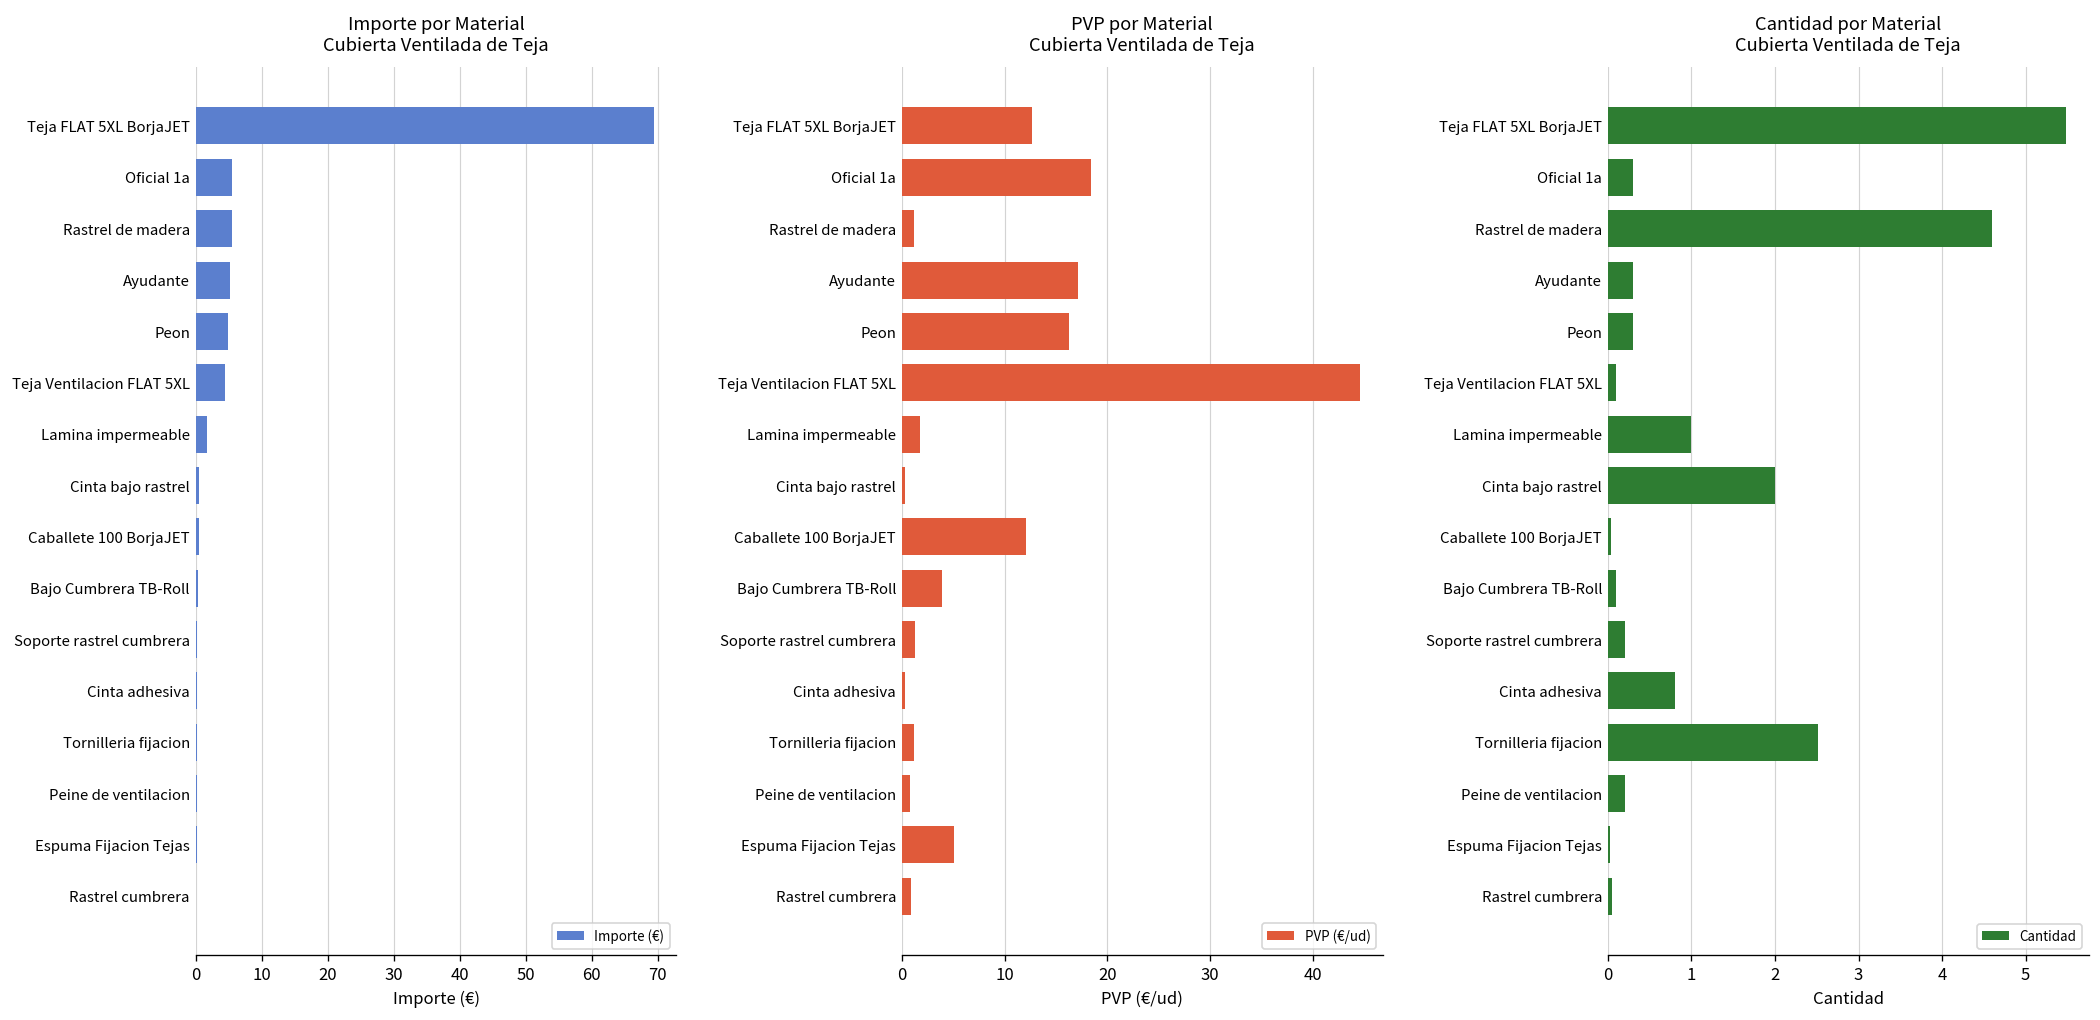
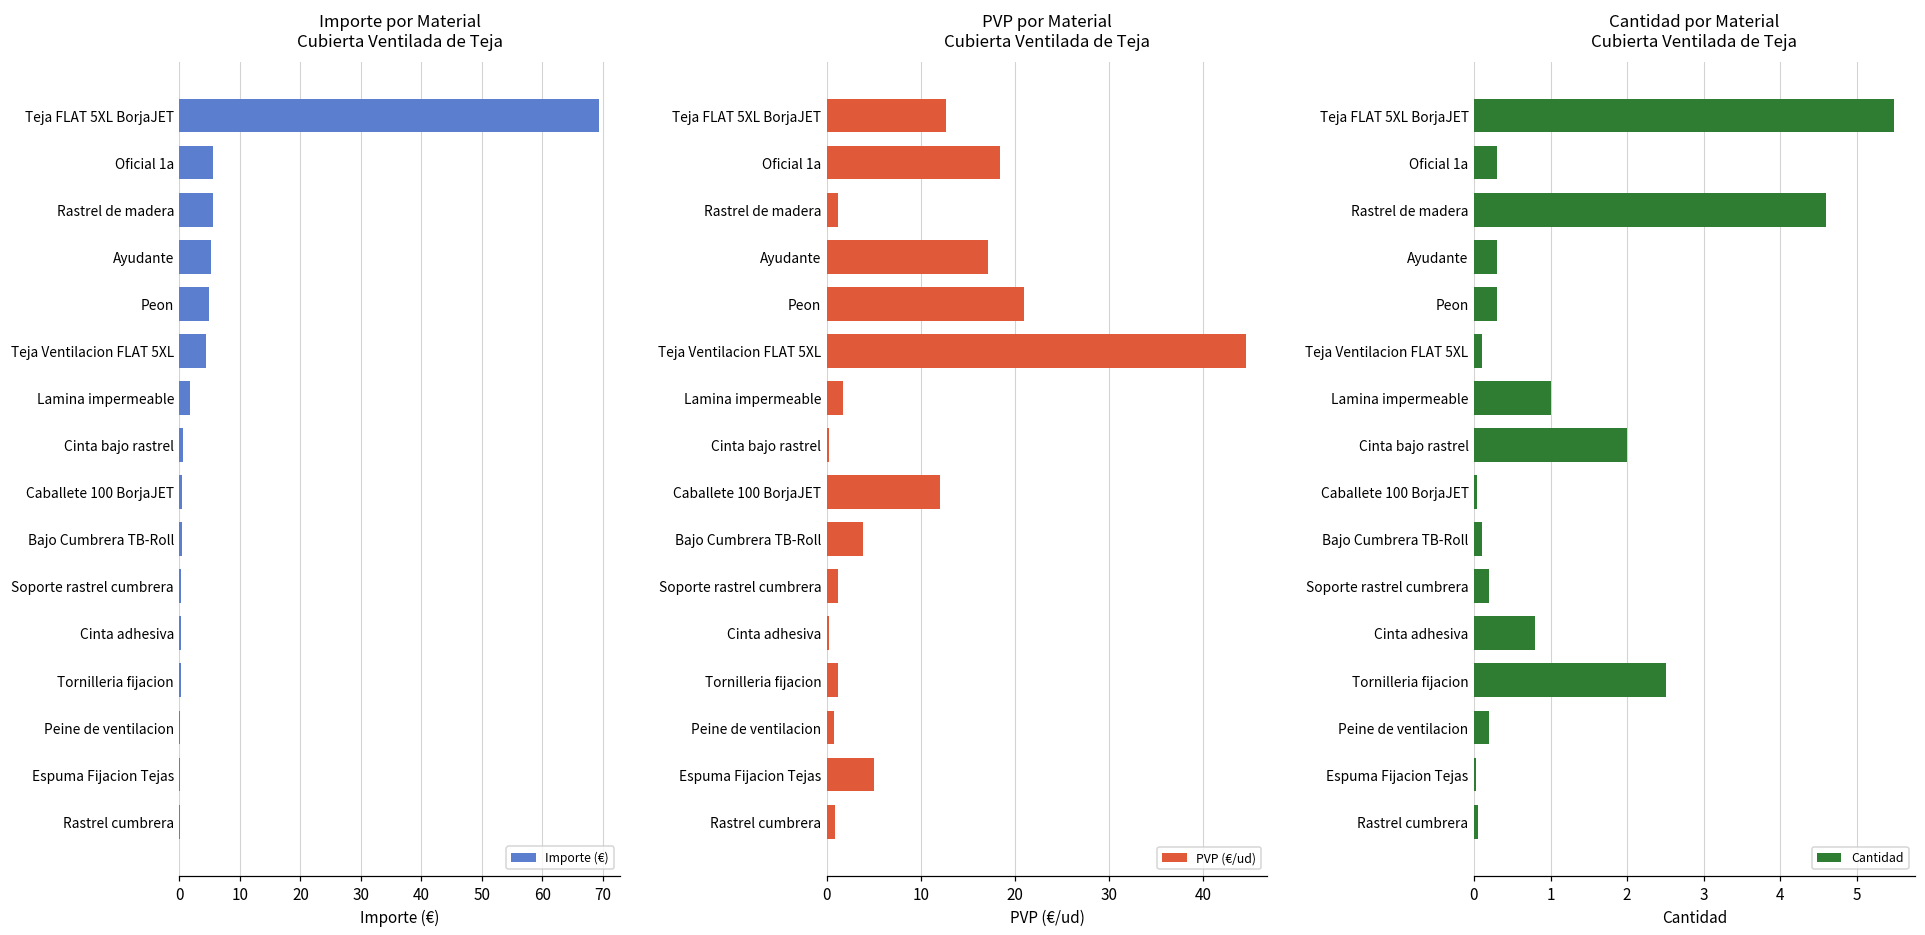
PVP por Material Cubierta Ventilada de Teja, Peon: 16 -> 21
